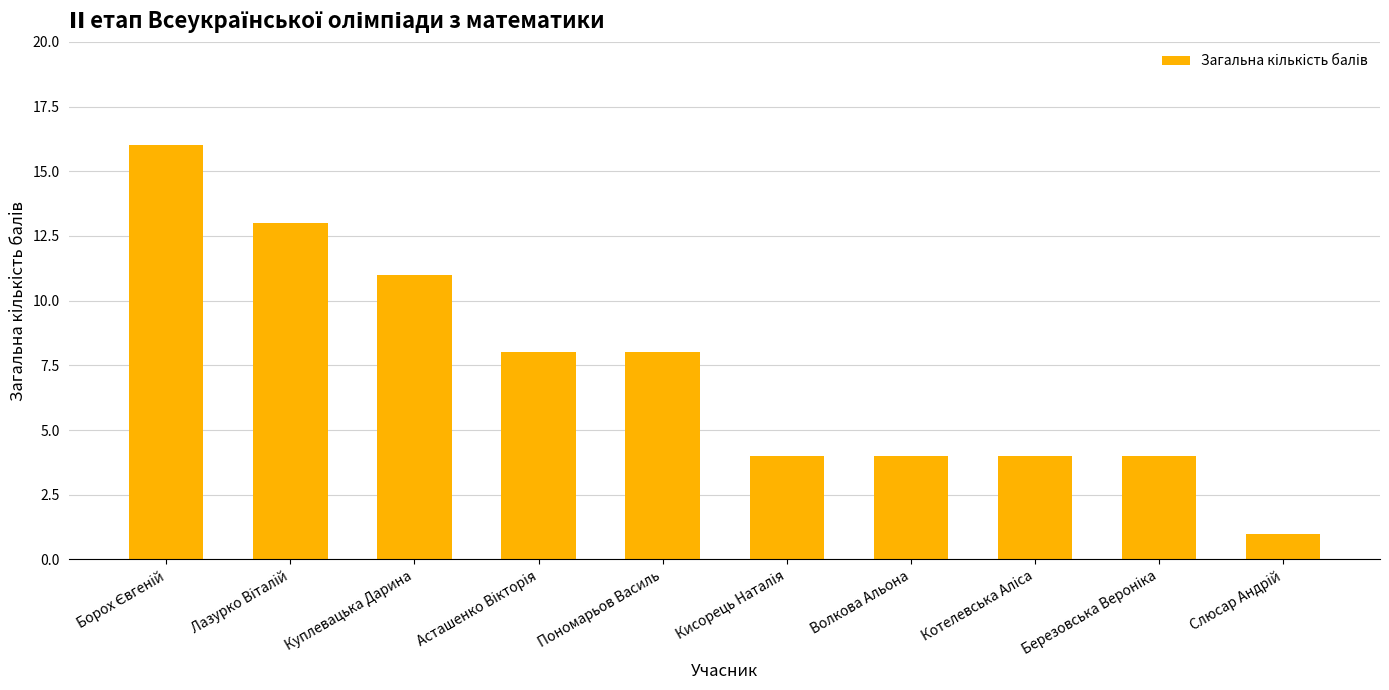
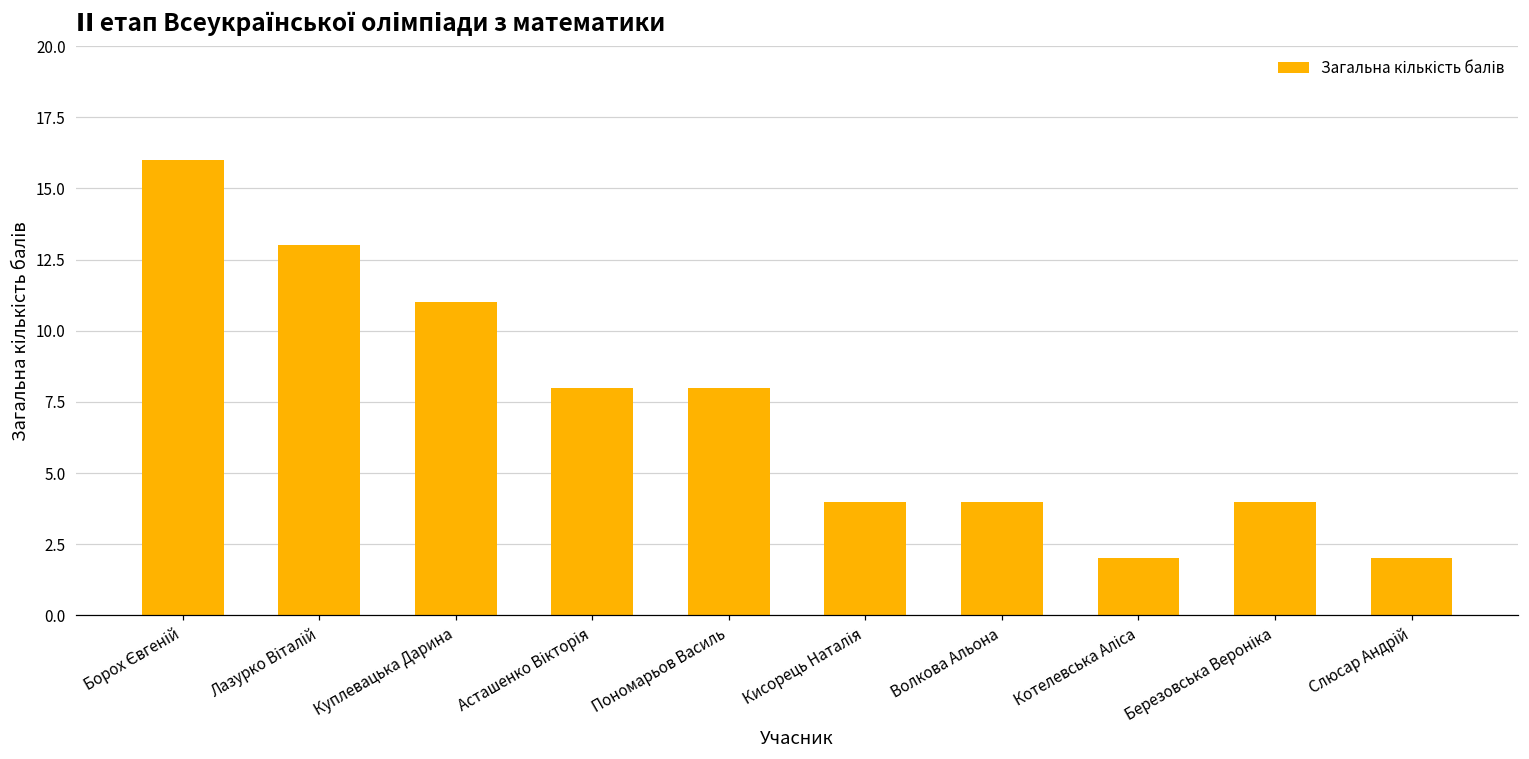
Котелевська Аліса: 4 -> 2
Слюсар Андрій: 1 -> 2
